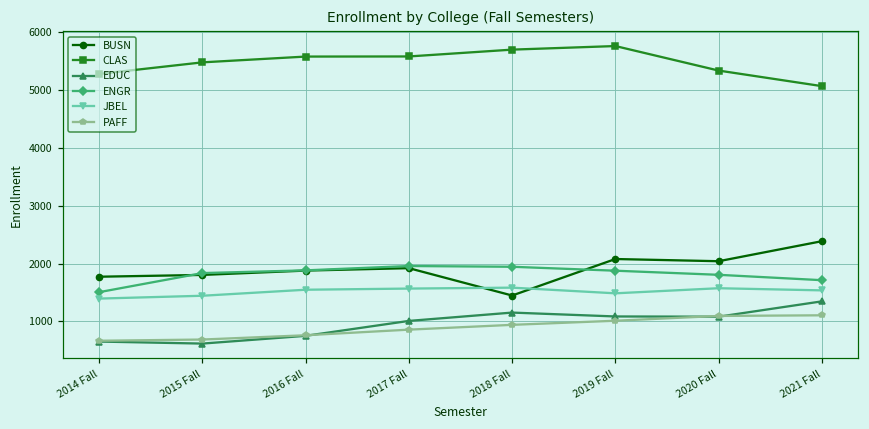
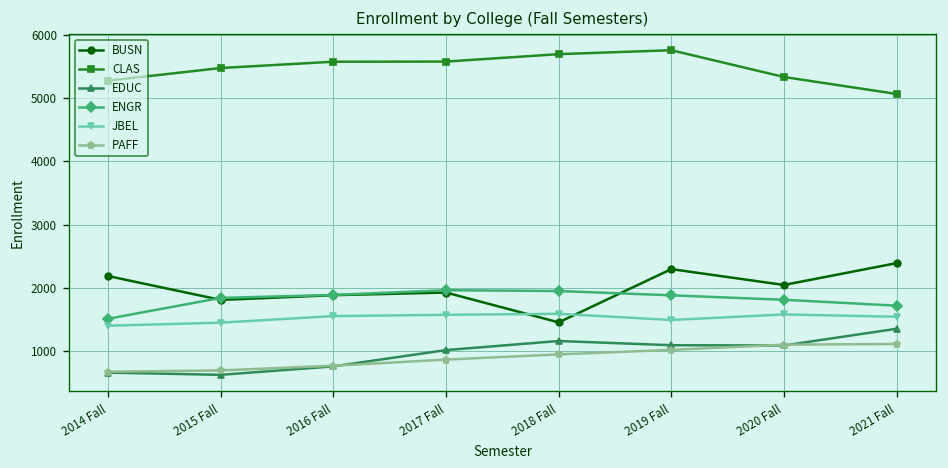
BUSN, 2014 Fall: 1800 -> 2200
BUSN, 2019 Fall: 2100 -> 2300
